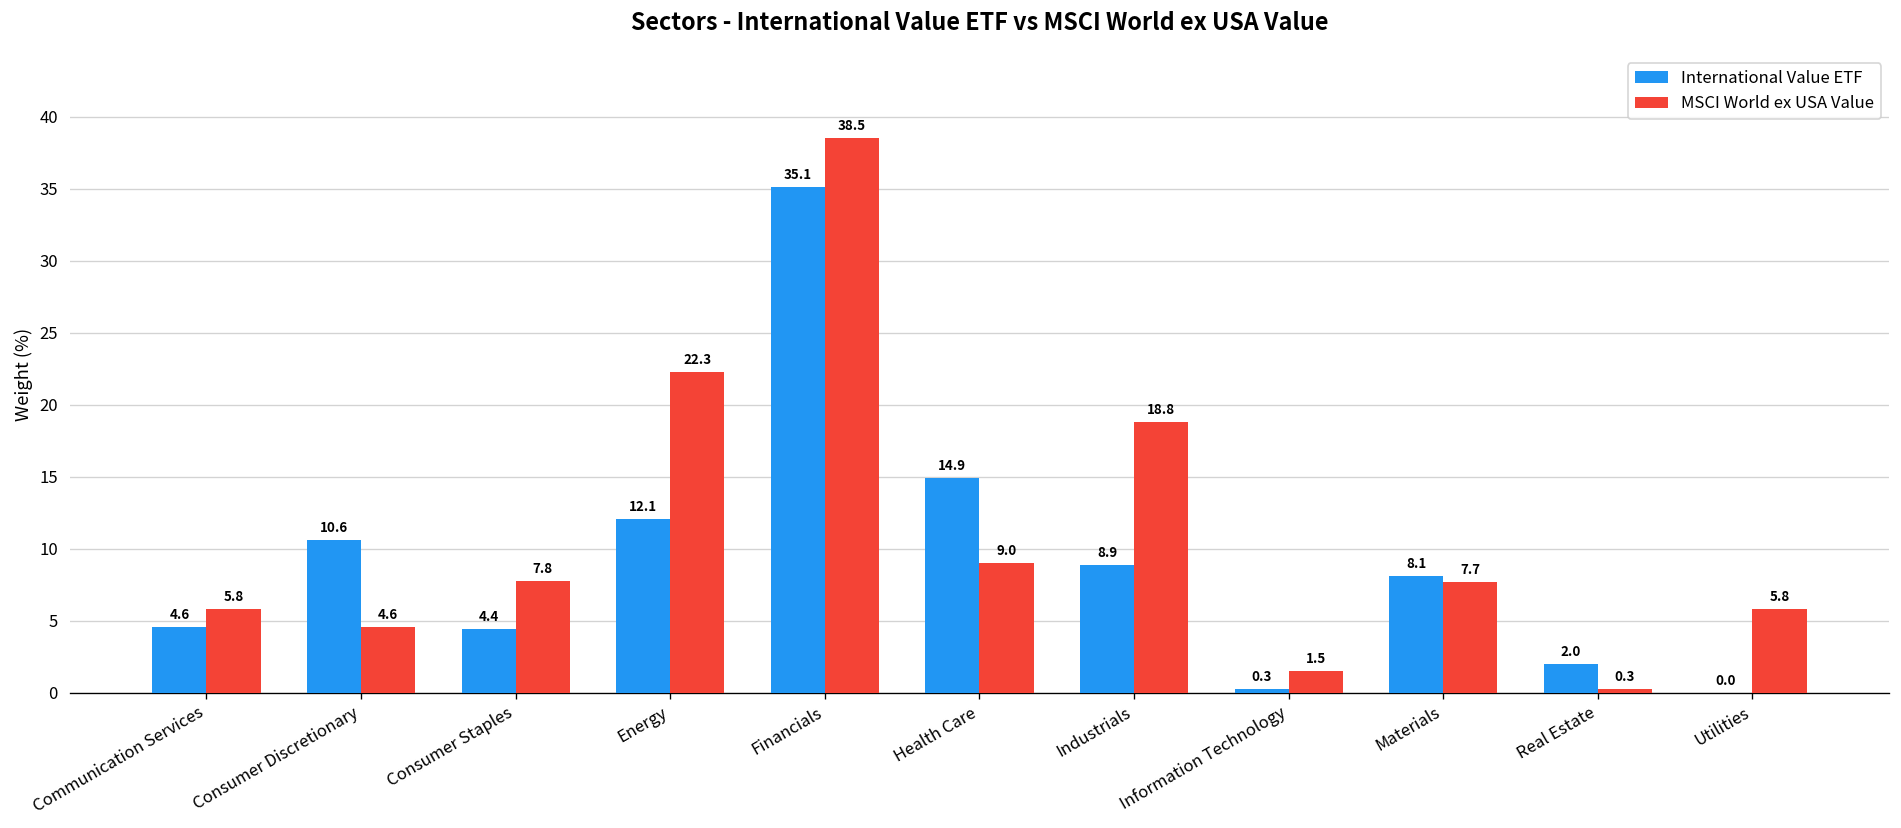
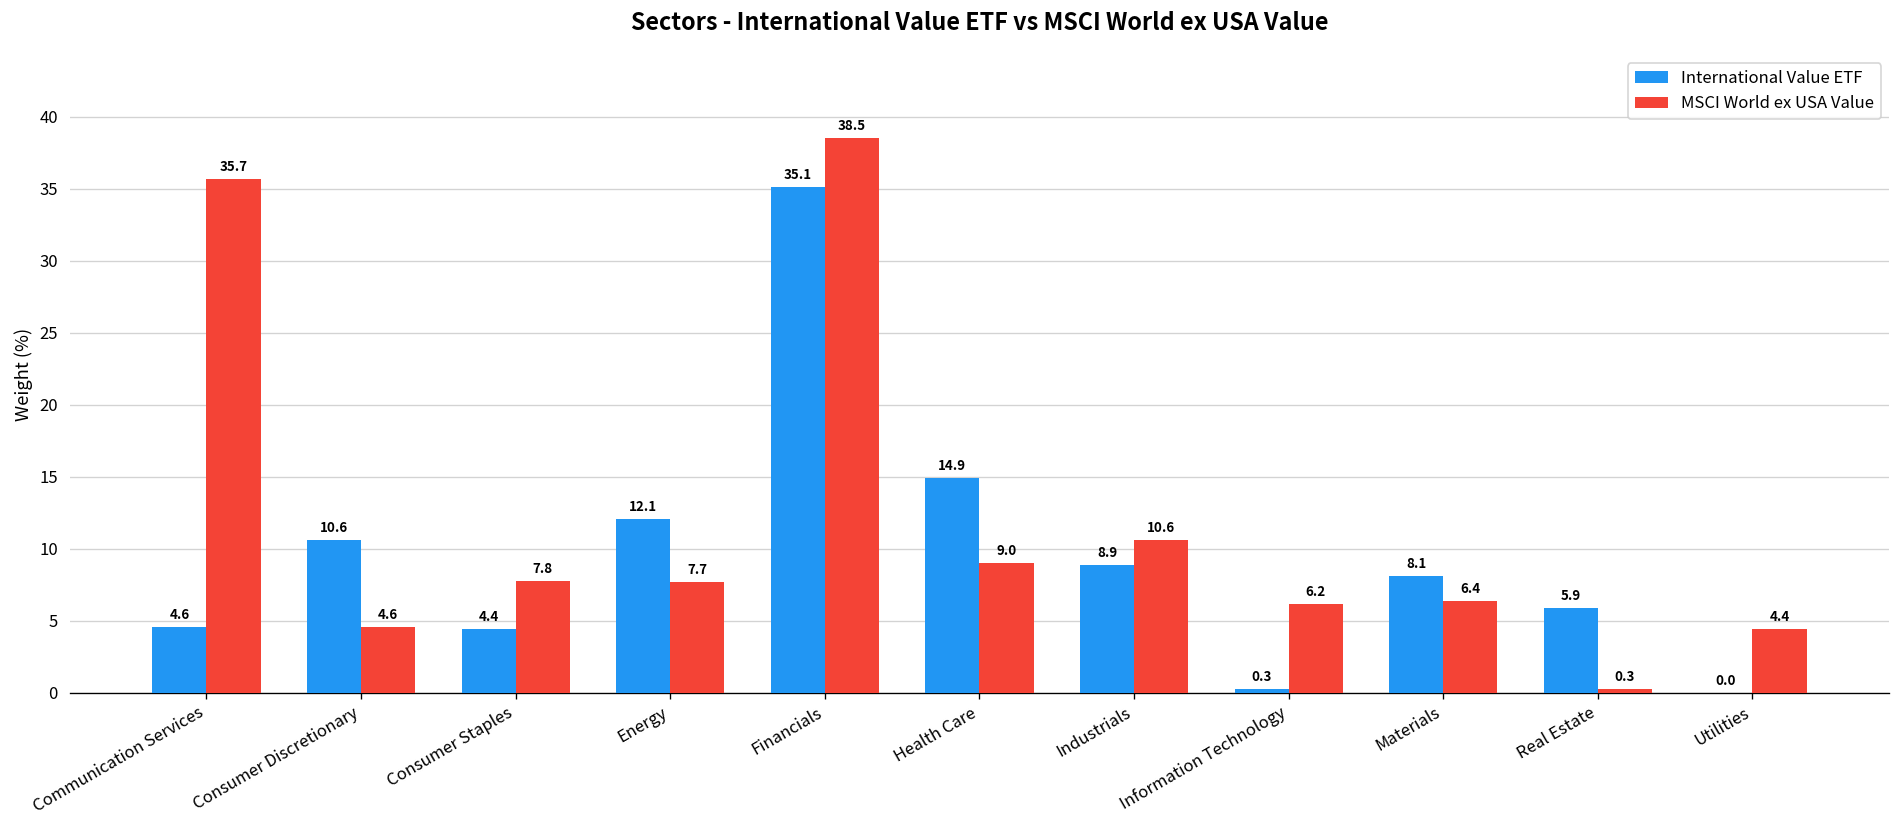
MSCI World ex USA Value, Communication Services: 5.8 -> 35.7
MSCI World ex USA Value, Energy: 22.3 -> 7.7
MSCI World ex USA Value, Industrials: 18.8 -> 10.6
MSCI World ex USA Value, Information Technology: 1.5 -> 6.2
MSCI World ex USA Value, Materials: 7.7 -> 6.4
International Value ETF, Real Estate: 2.0 -> 5.9
MSCI World ex USA Value, Utilities: 5.8 -> 4.4
